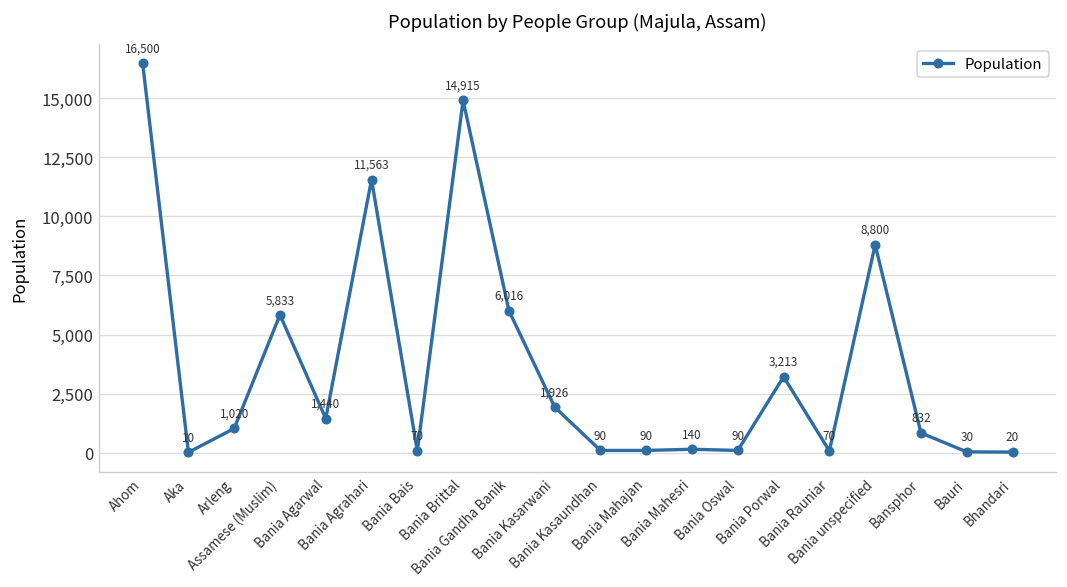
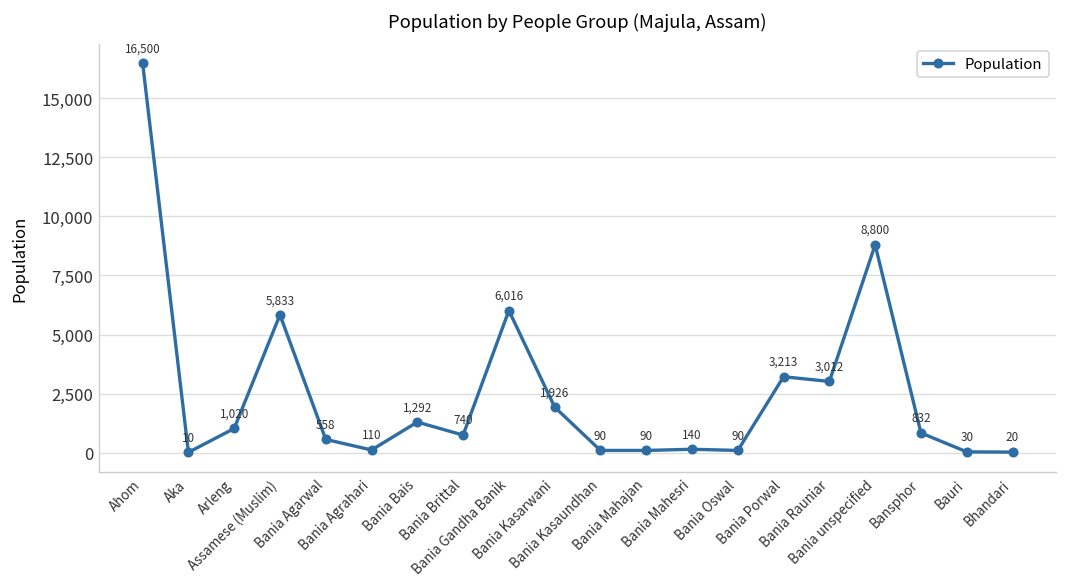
Bania Agarwal: 1,440 -> 558
Bania Agrahari: 11,563 -> 110
Bania Bais: 70 -> 1,292
Bania Brittal: 14,915 -> 740
Bania Rauniar: 70 -> 3,012
